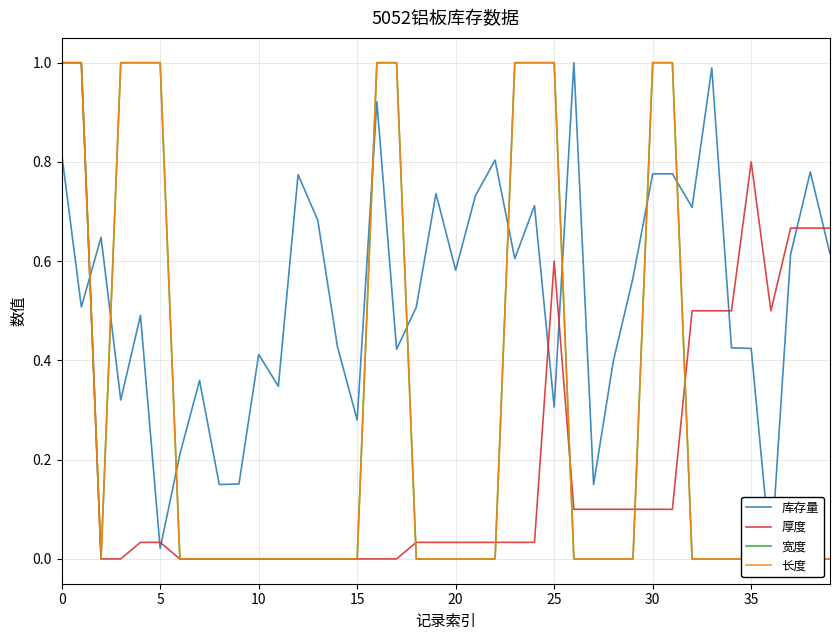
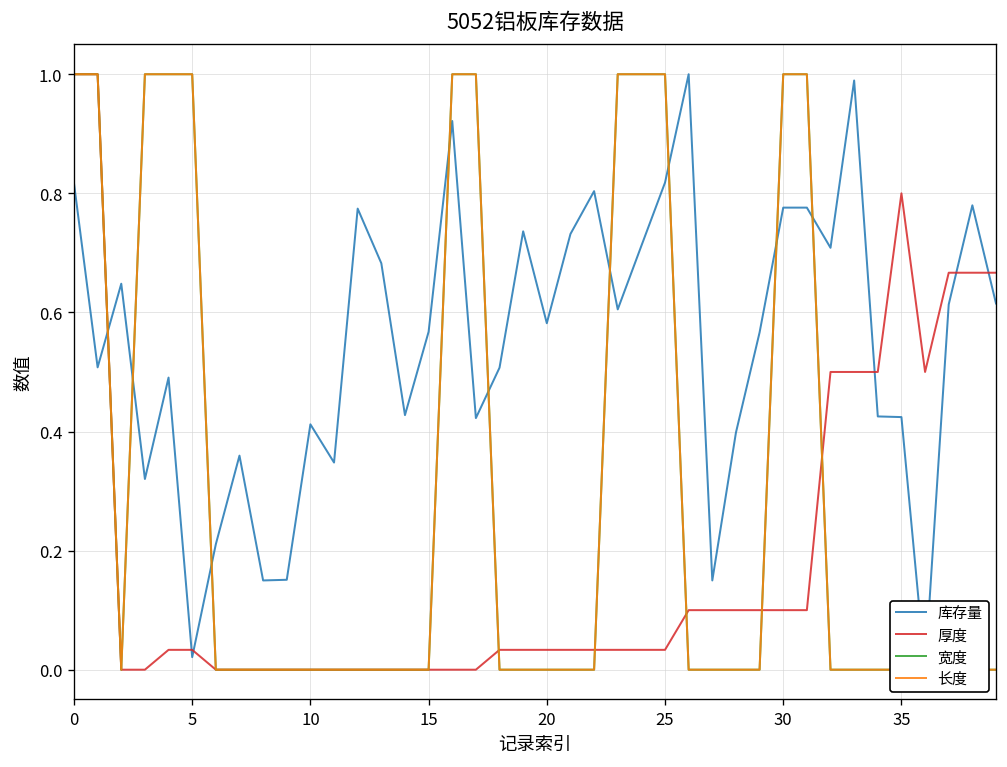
库存量, 15: 0.28 -> 0.57
库存量, 25: 0.31 -> 0.82
厚度, 25: 0.60 -> 0.03
